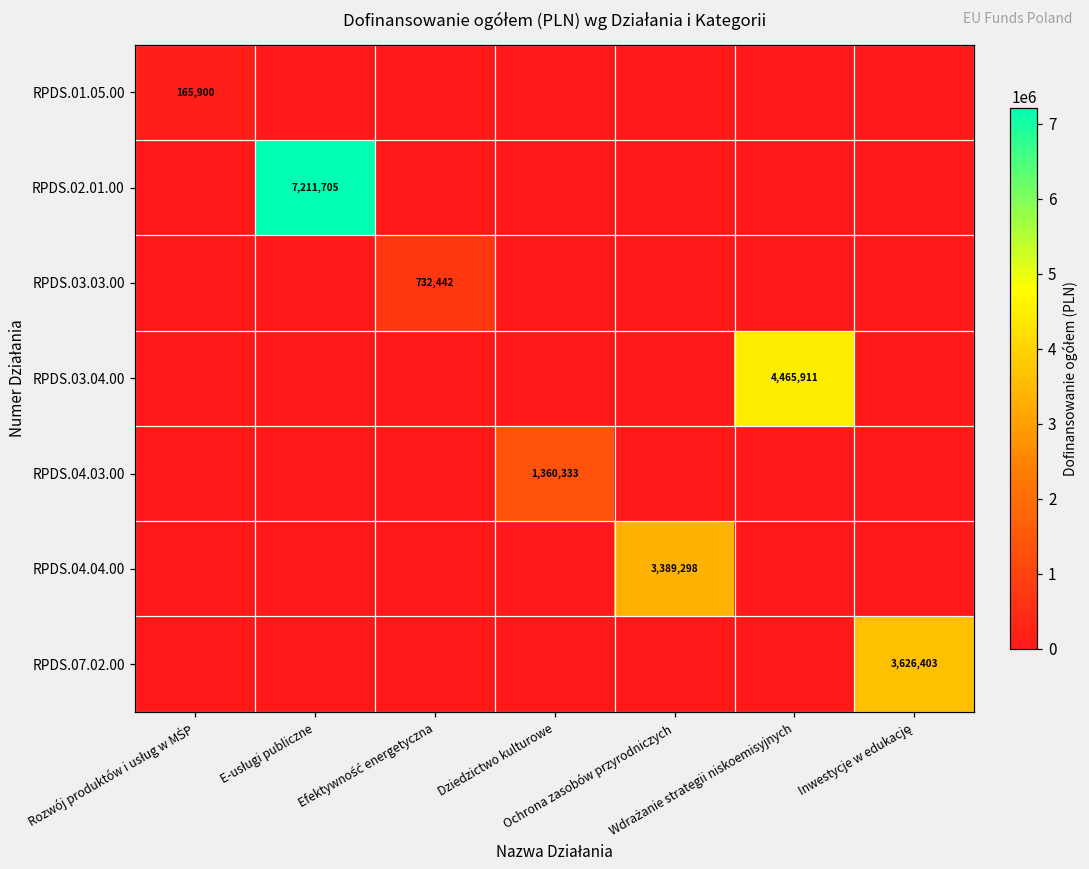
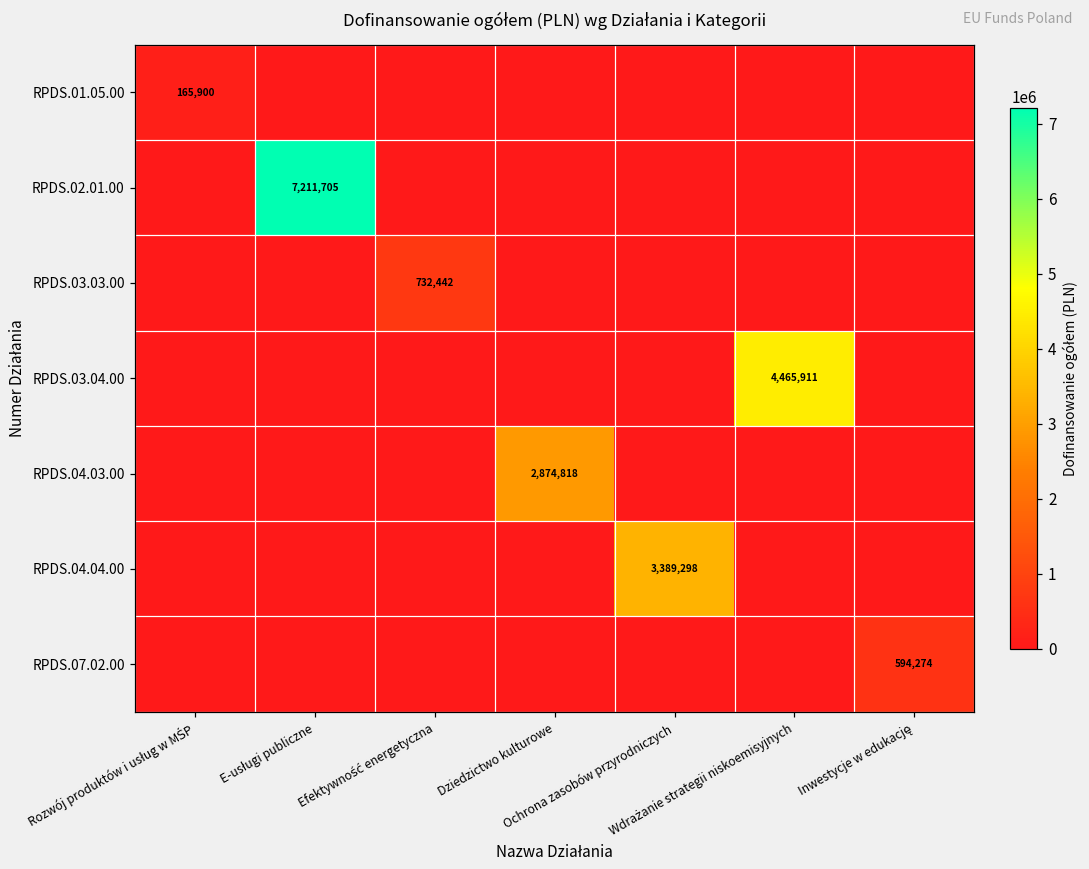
RPDS.04.03.00, Dziedzictwo kulturowe: 1,360,333 -> 2,874,818
RPDS.07.02.00, Inwestycje w edukację: 3,626,403 -> 594,274
